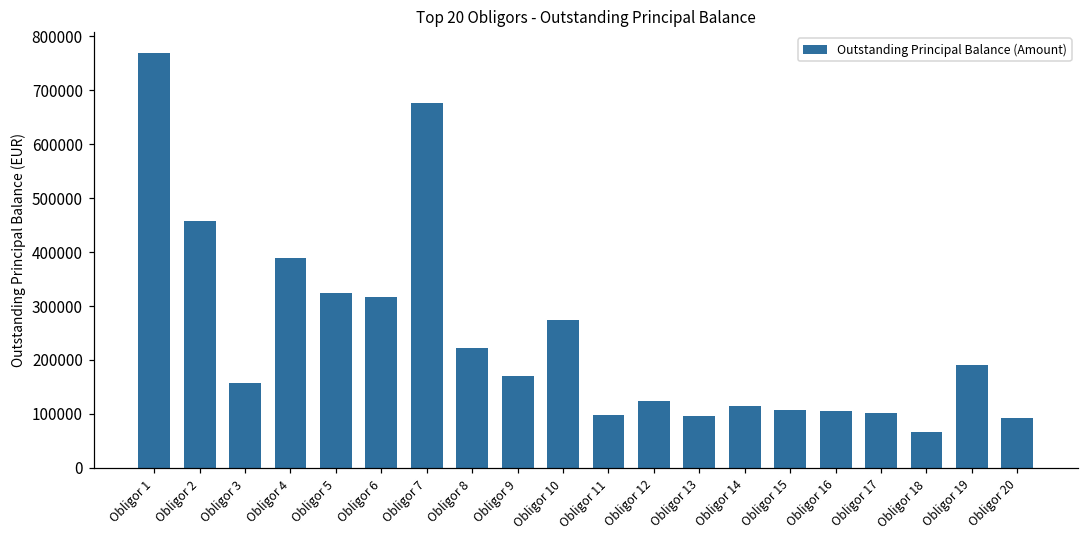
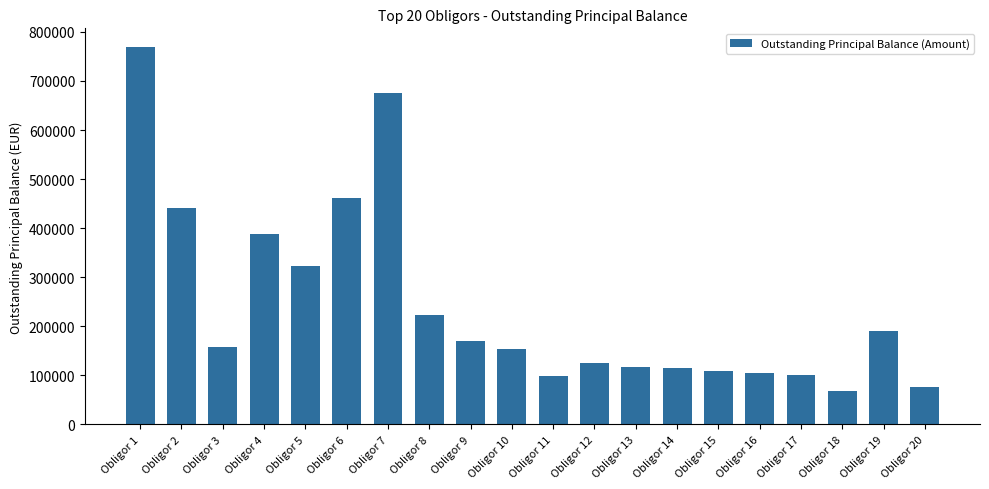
Obligor 2: 460000 -> 440000
Obligor 6: 320000 -> 460000
Obligor 10: 270000 -> 150000
Obligor 13: 100000 -> 120000
Obligor 20: 90000 -> 80000
